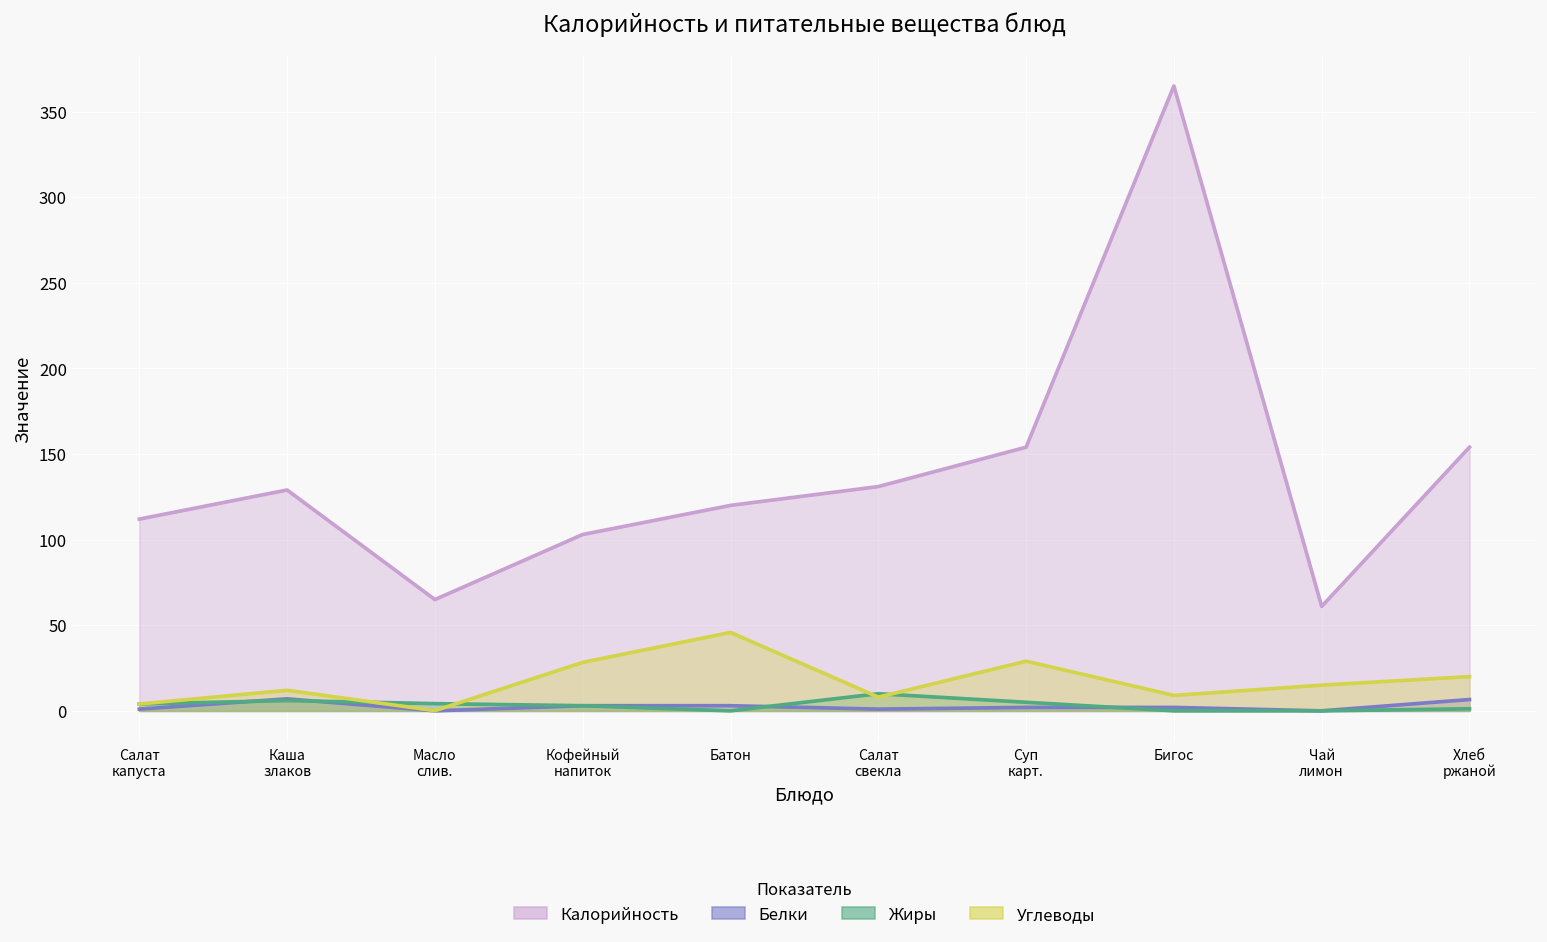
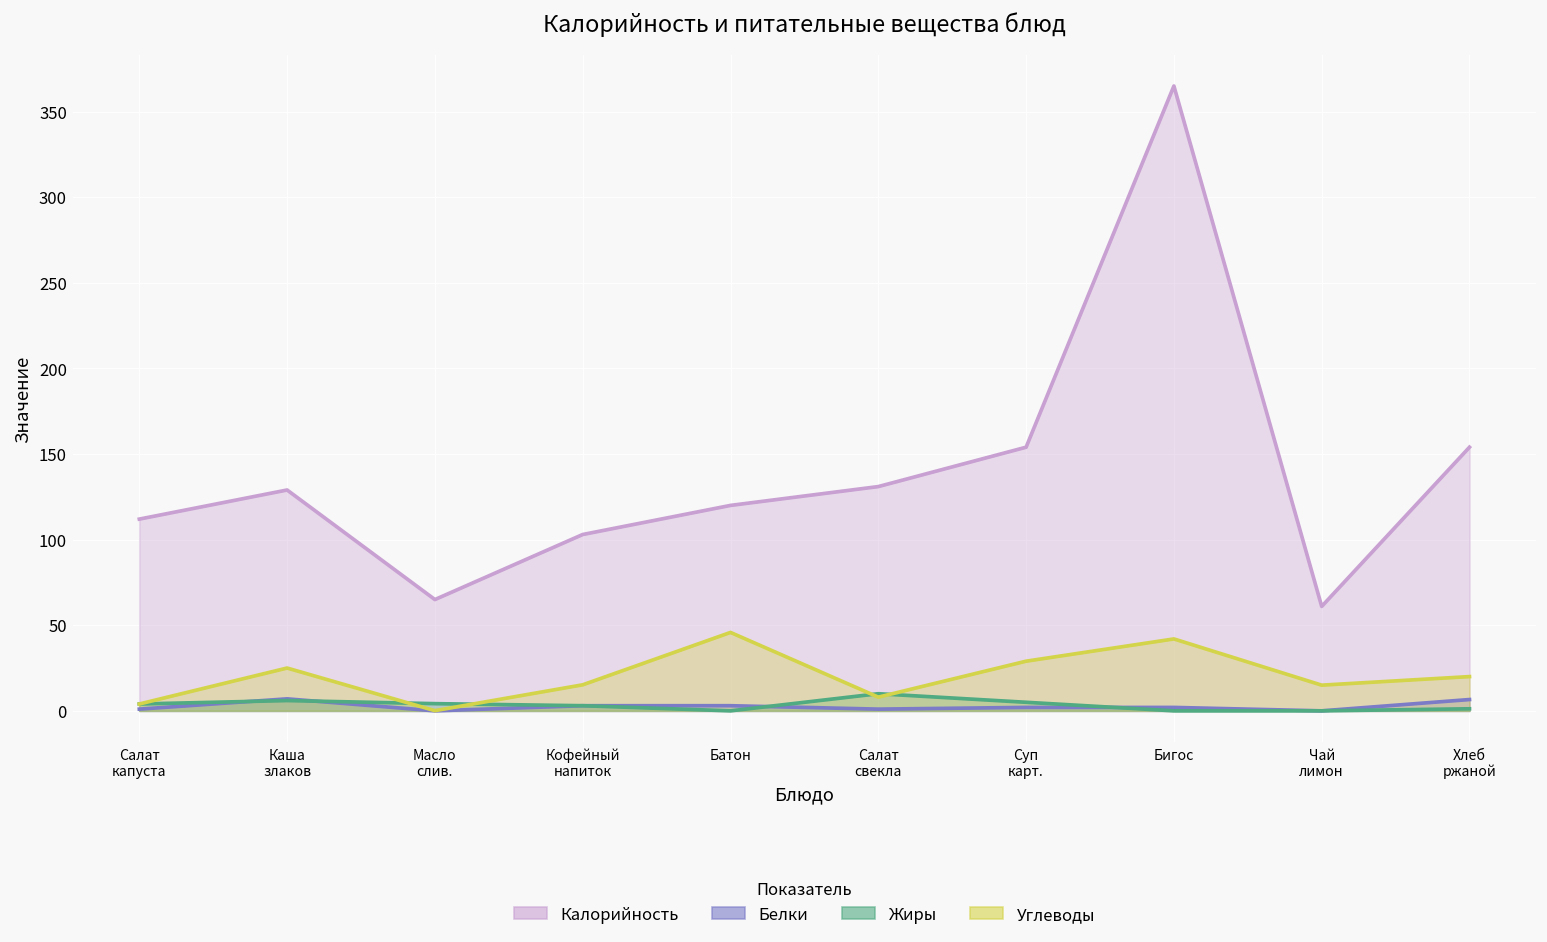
Углеводы, Каша злаков: 12 -> 25
Углеводы, Кофейный напиток: 28 -> 15
Углеводы, Бигос: 9 -> 42
